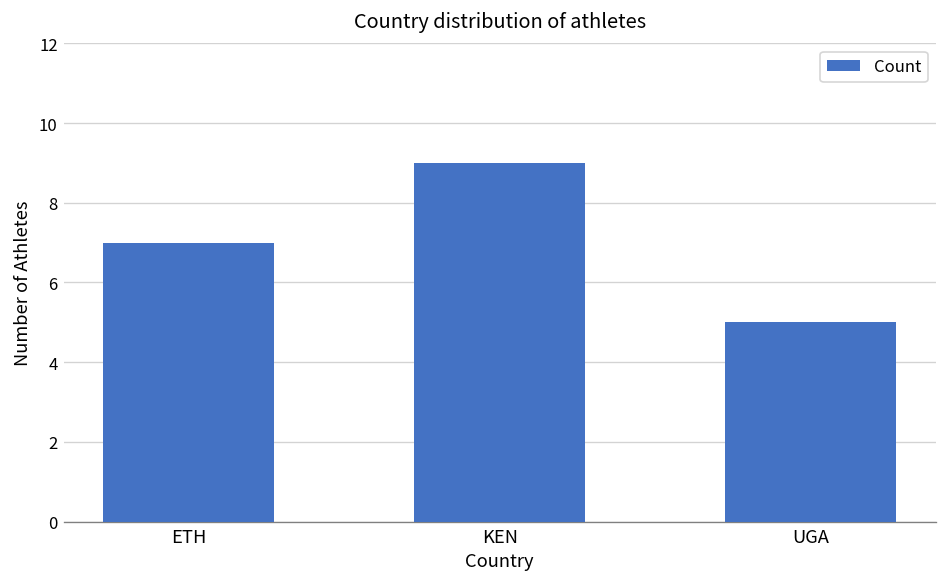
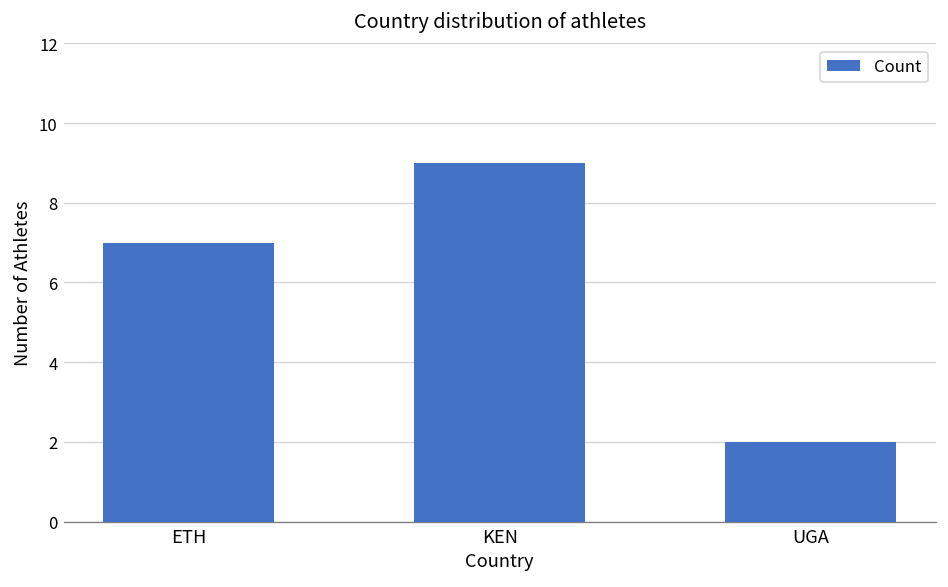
UGA: 5 -> 2
